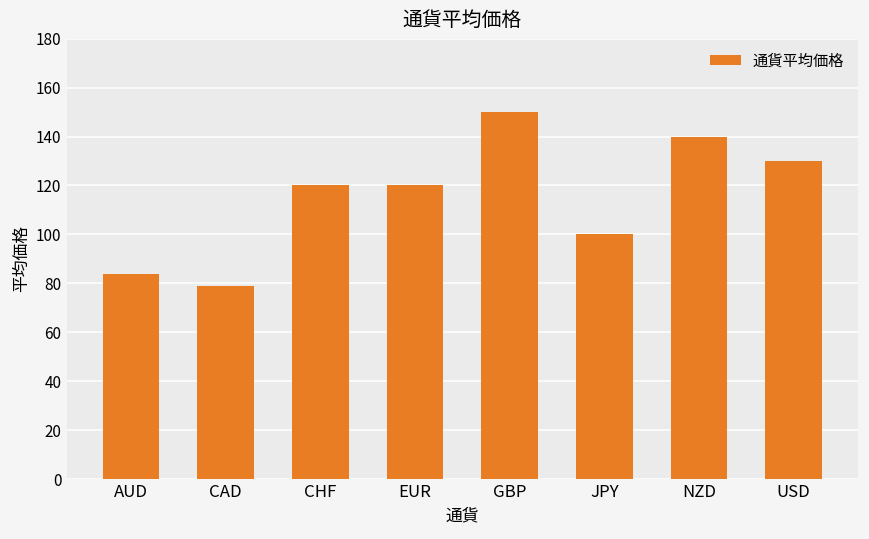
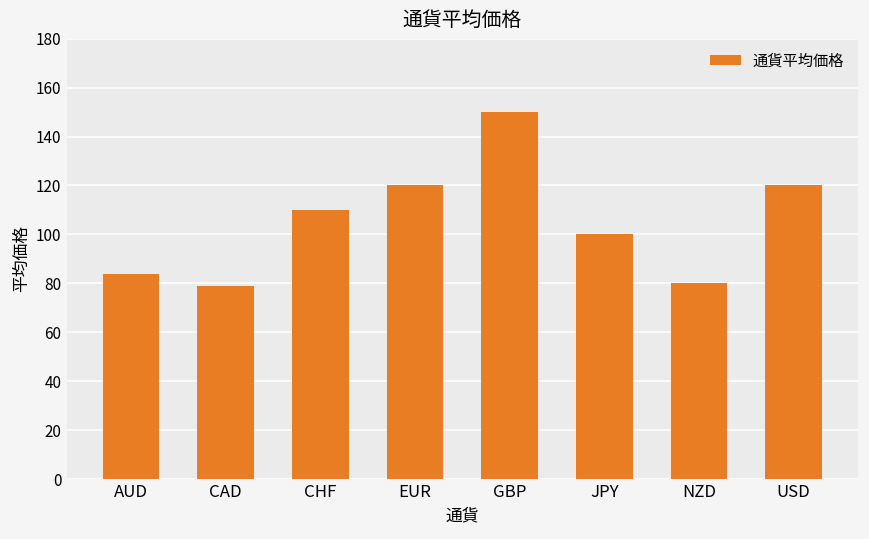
CHF: 120 -> 110
NZD: 140 -> 80
USD: 130 -> 120
